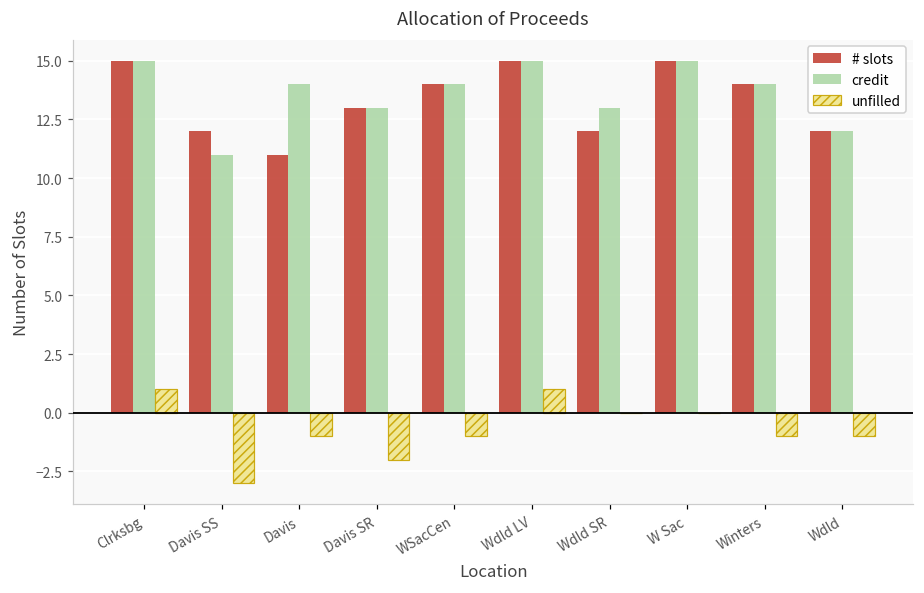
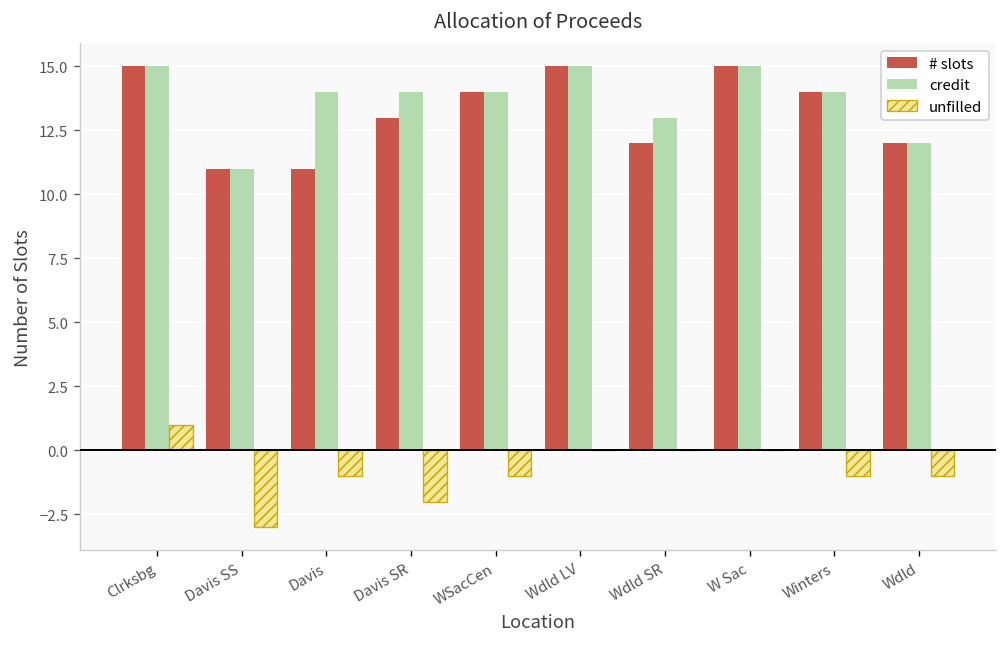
# slots, Davis SS: 12 -> 11
credit, Davis SR: 13 -> 14
unfilled, Wdld LV: 1 -> 0
